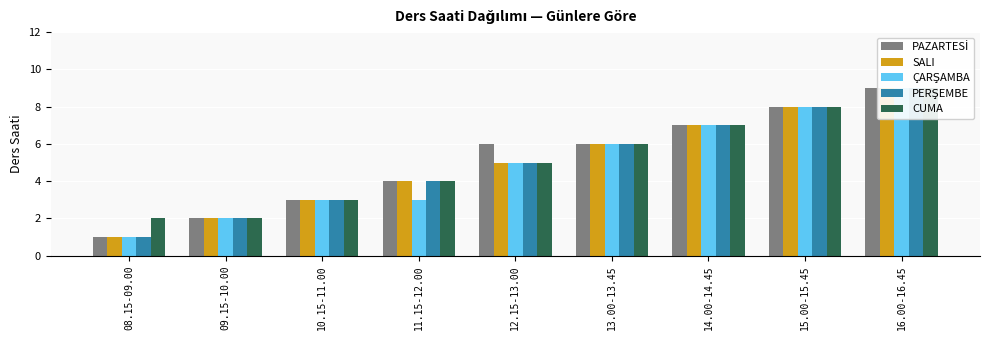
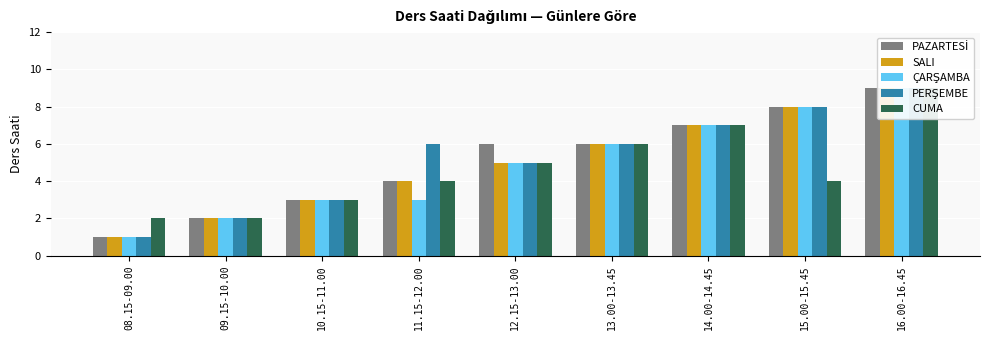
PERŞEMBE, 11.15-12.00: 4 -> 6
CUMA, 15.00-15.45: 8 -> 4
